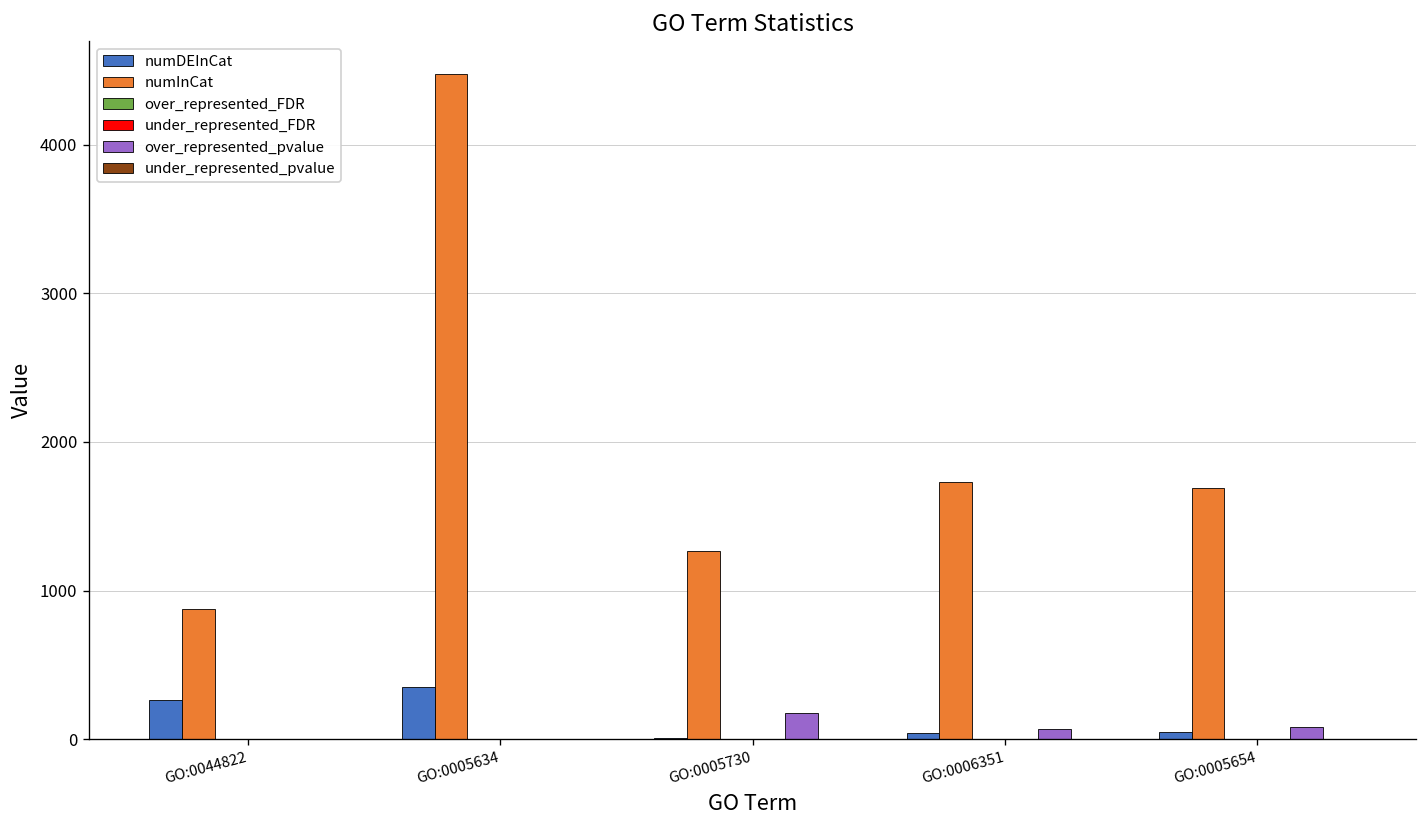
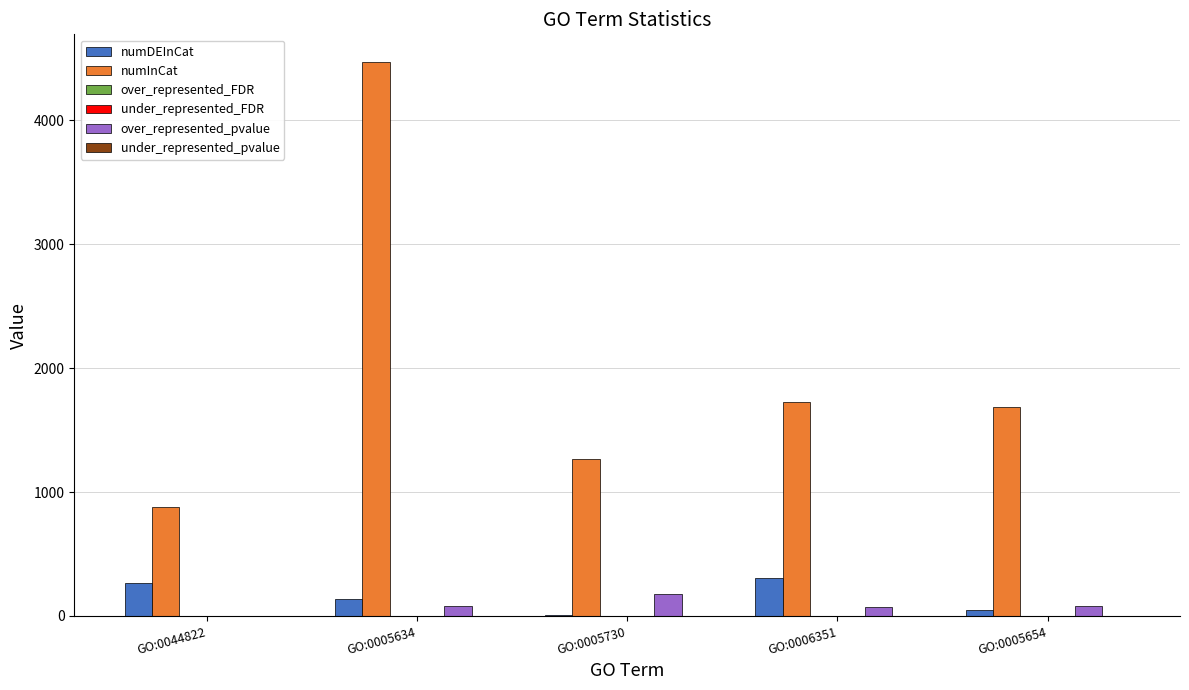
numDEInCat, GO:0005634: 350 -> 140
over_represented_pvalue, GO:0005634: 0 -> 80
numDEInCat, GO:0006351: 40 -> 310
